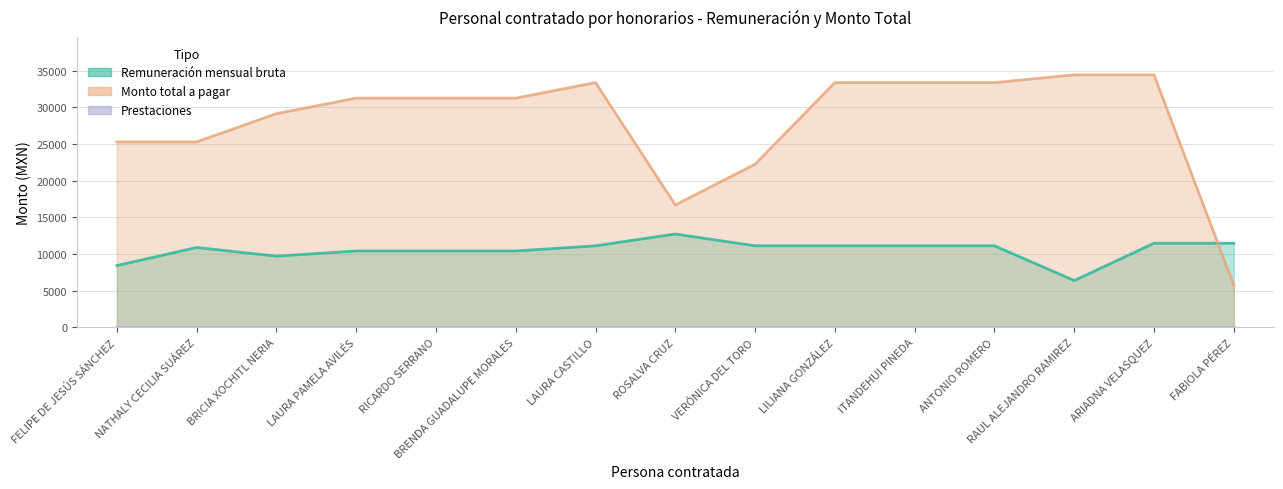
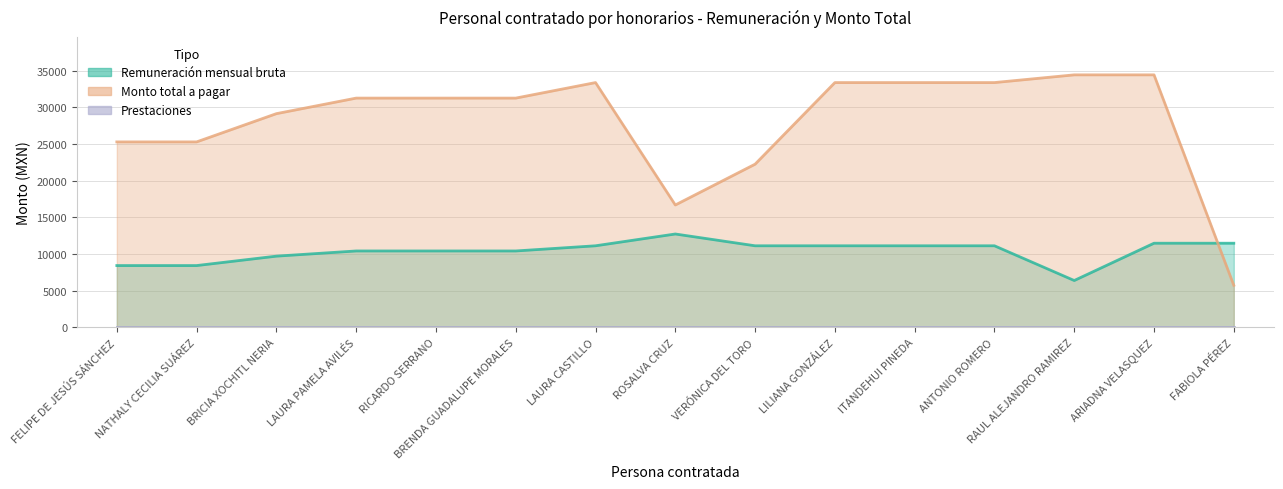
Remuneración mensual bruta, NATHALY CECILIA SUÁREZ: 11000 -> 8000
